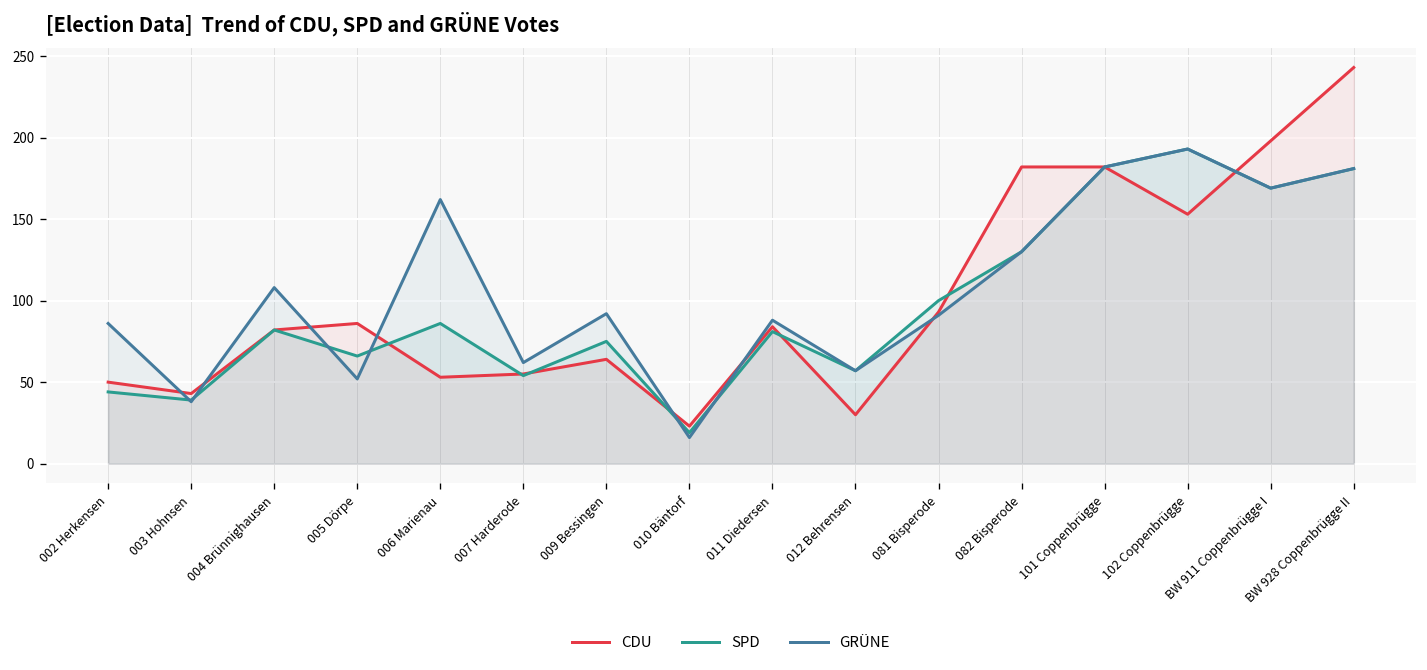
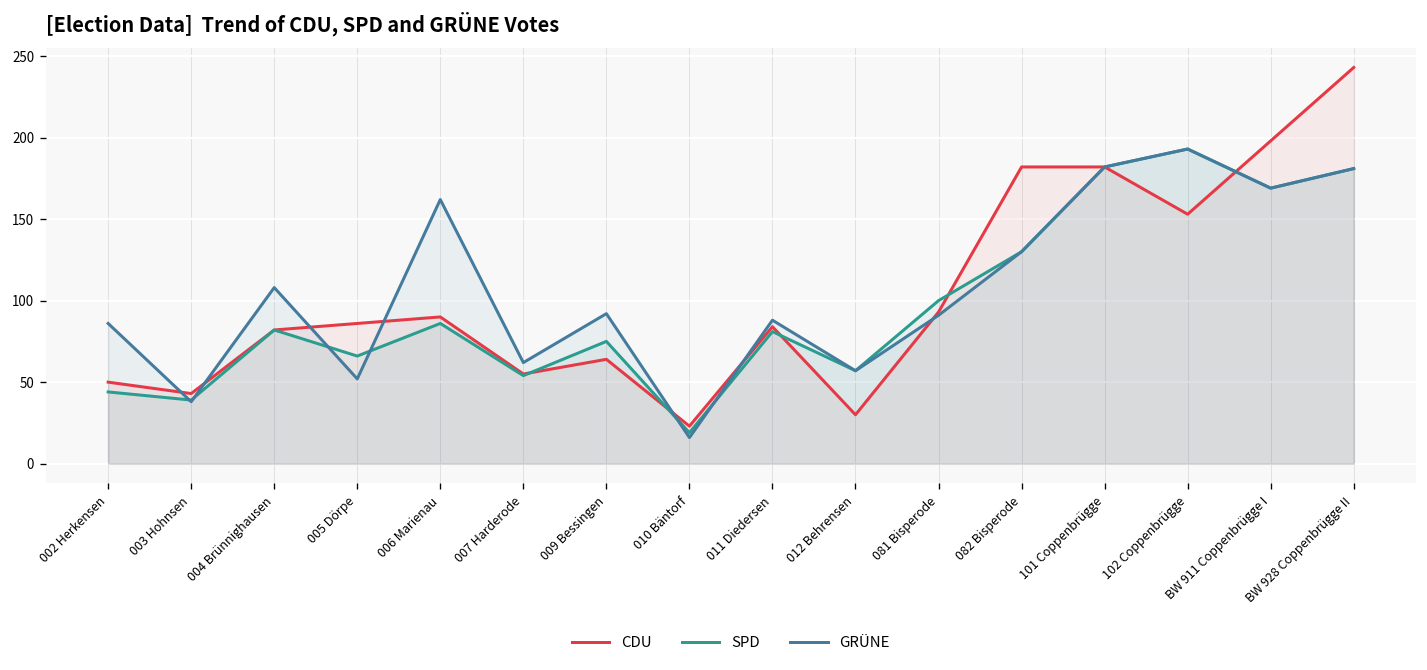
CDU, 006 Marienau: 53 -> 90
